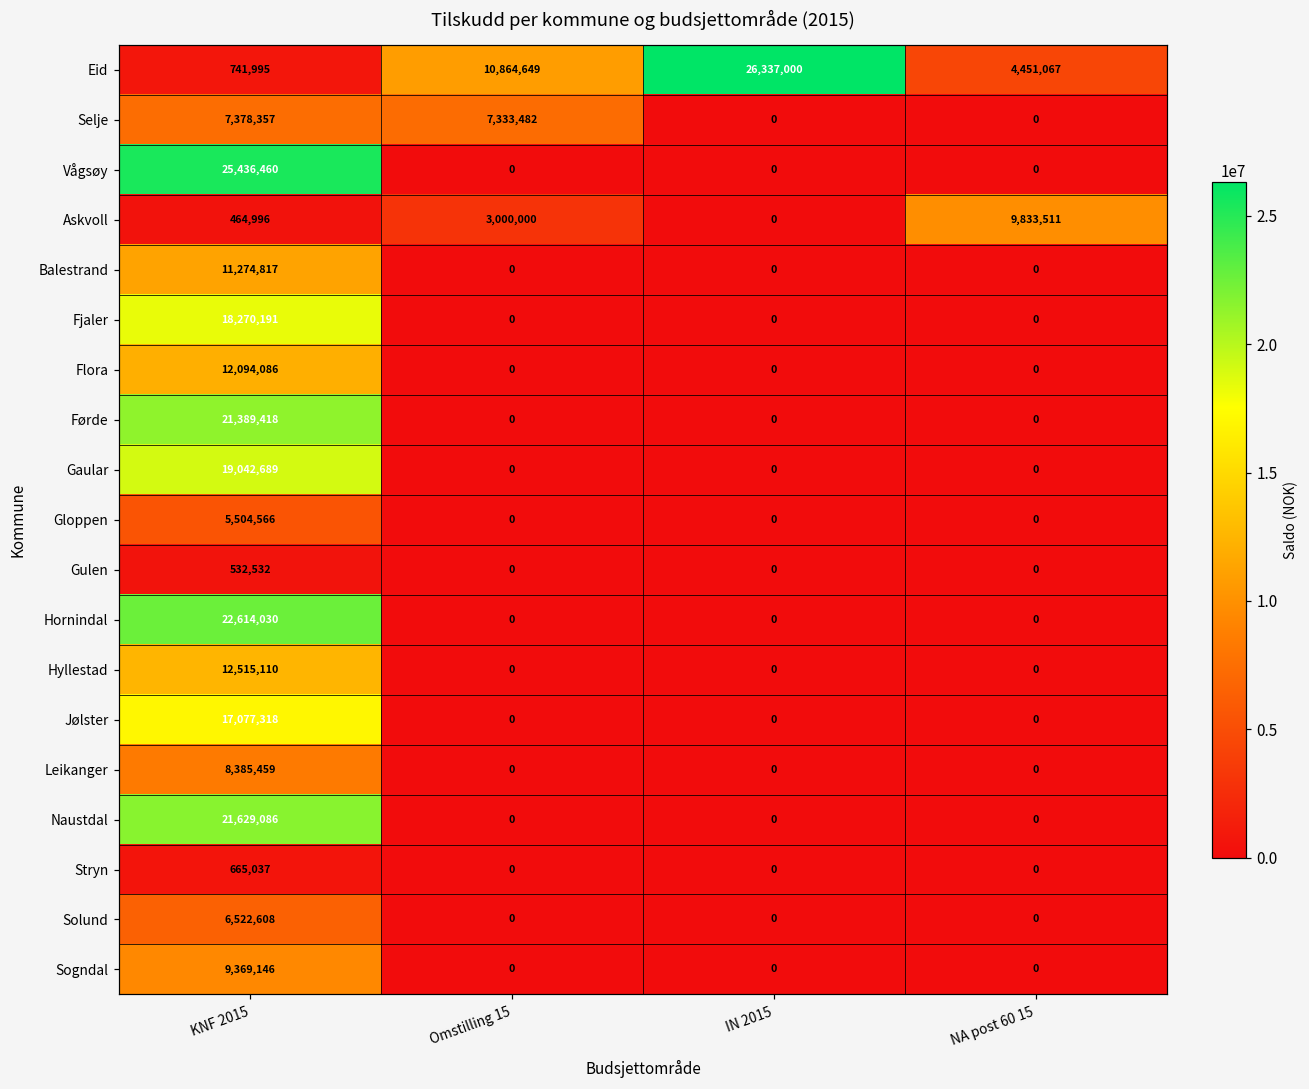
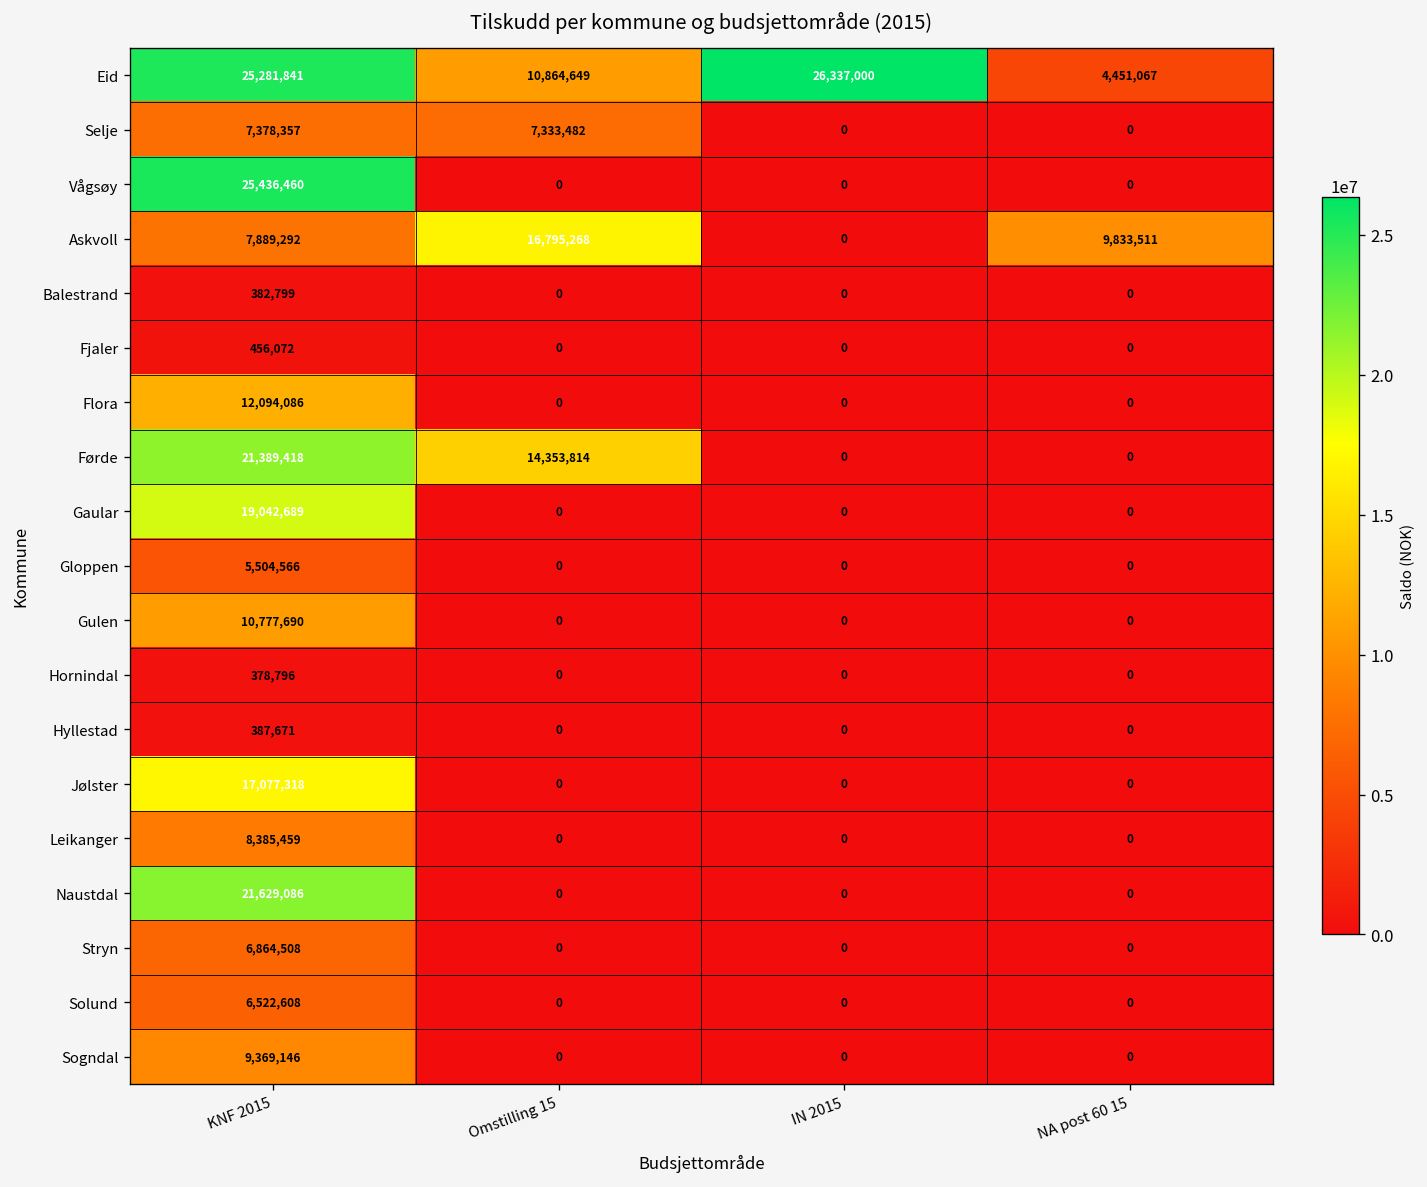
Eid, KNF 2015: 741,995 -> 25,281,841
Askvoll, KNF 2015: 464,996 -> 7,889,292
Askvoll, Omstilling 15: 3,000,000 -> 16,795,268
Balestrand, KNF 2015: 11,274,817 -> 382,799
Fjaler, KNF 2015: 18,270,191 -> 456,072
Førde, Omstilling 15: 0 -> 14,353,814
Gulen, KNF 2015: 532,532 -> 10,777,690
Hornindal, KNF 2015: 22,614,030 -> 378,796
Hyllestad, KNF 2015: 12,515,110 -> 387,671
Stryn, KNF 2015: 665,037 -> 6,864,508
